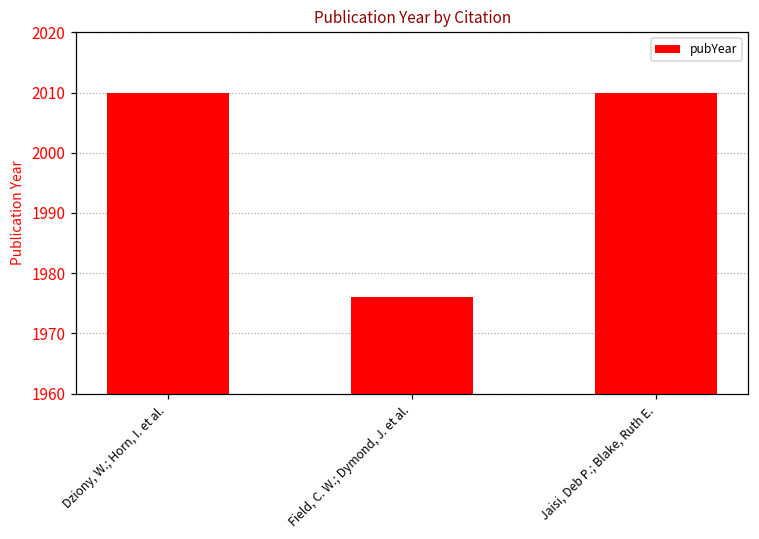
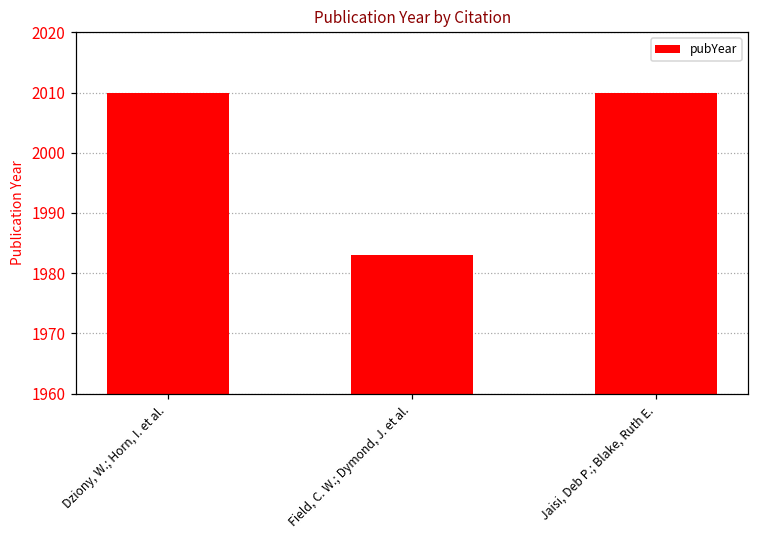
Field, C. W.; Dymond, J. et al.: 1976 -> 1983
